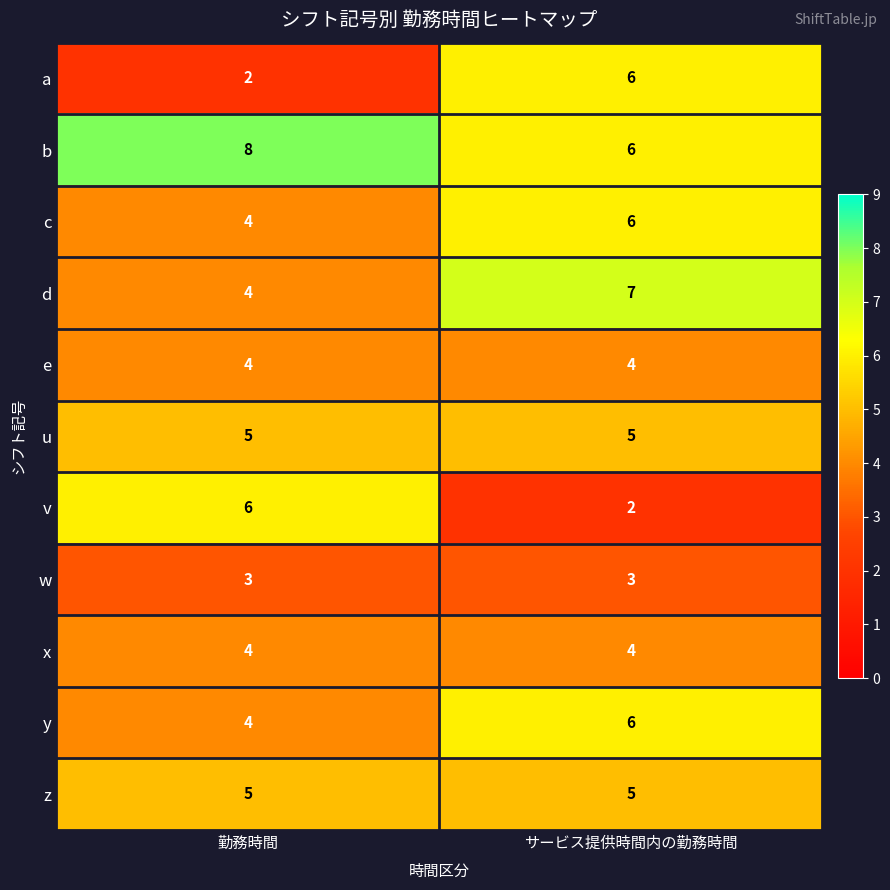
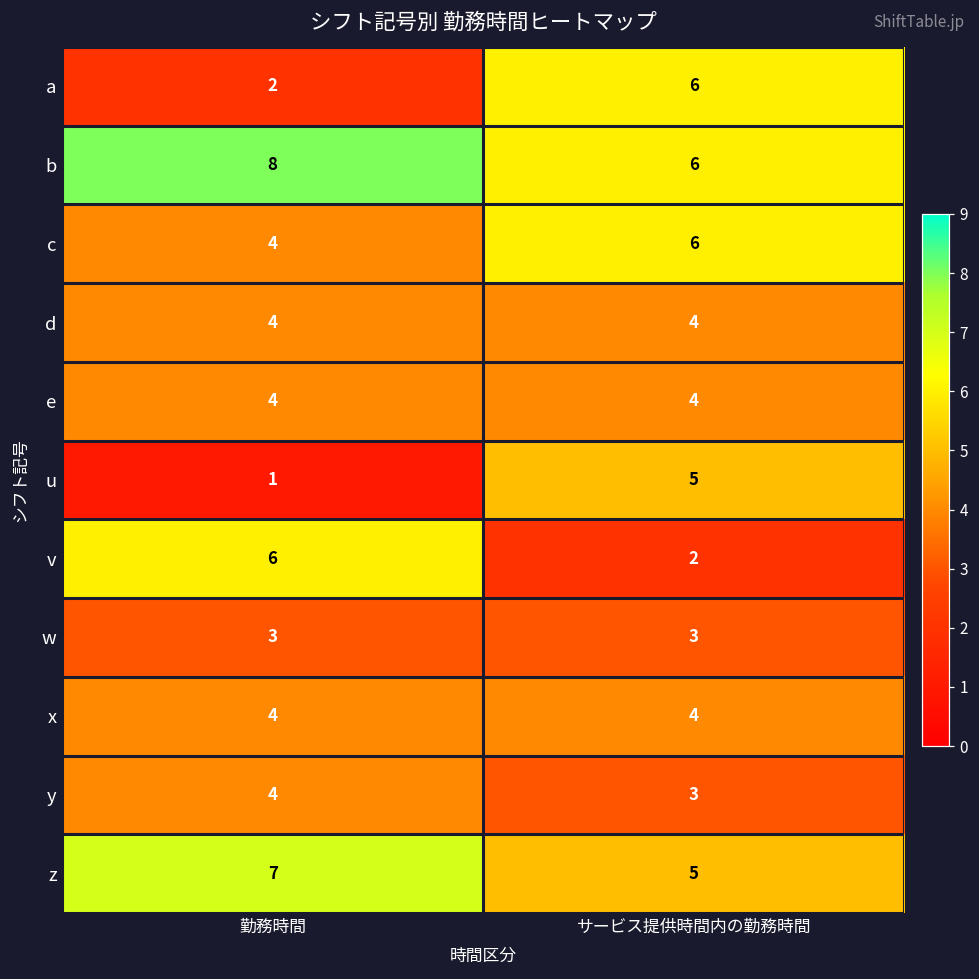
d, サービス提供時間内の勤務時間: 7 -> 4
u, 勤務時間: 5 -> 1
y, サービス提供時間内の勤務時間: 6 -> 3
z, 勤務時間: 5 -> 7
